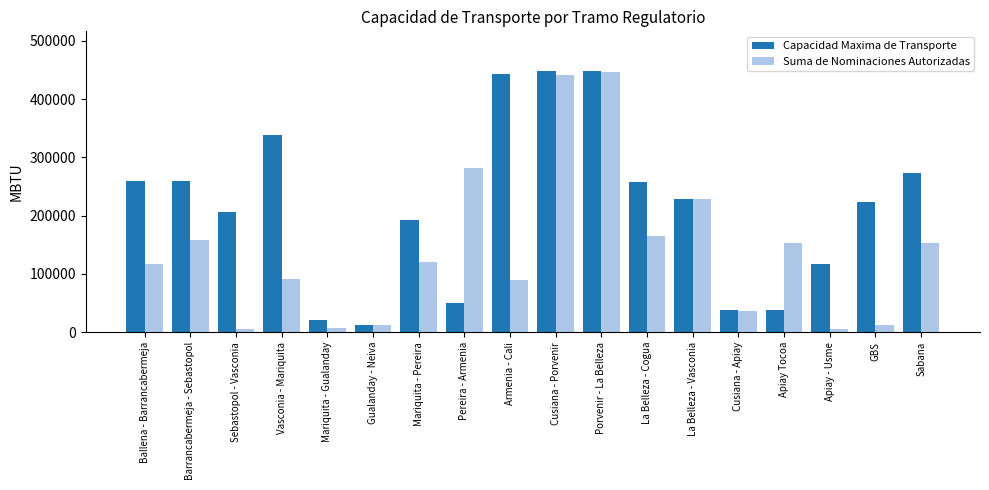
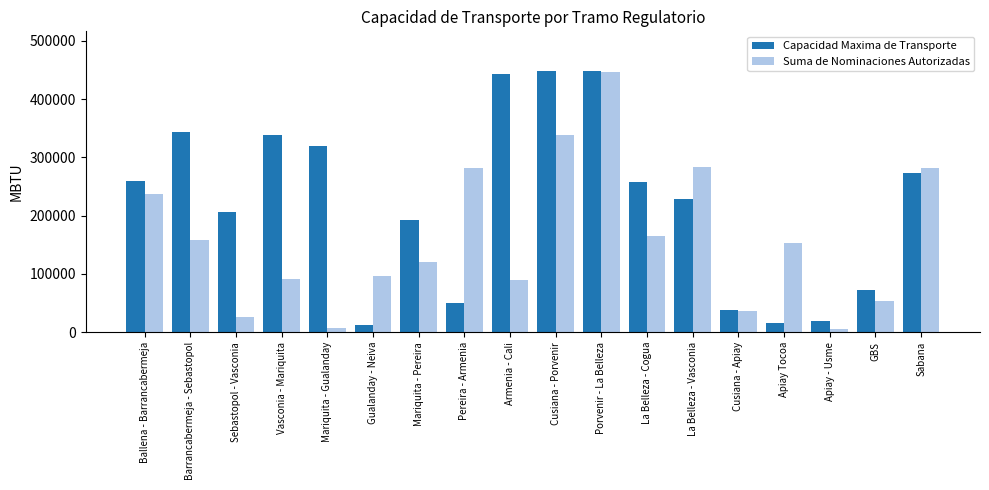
Suma de Nominaciones Autorizadas, Ballena - Barrancabermeja: 120000 -> 240000
Capacidad Maxima de Transporte, Barrancabermeja - Sebastopol: 260000 -> 340000
Suma de Nominaciones Autorizadas, Sebastopol - Vasconia: 10000 -> 30000
Capacidad Maxima de Transporte, Mariquita - Gualanday: 20000 -> 320000
Suma de Nominaciones Autorizadas, Gualanday - Neiva: 10000 -> 100000
Suma de Nominaciones Autorizadas, Cusiana - Porvenir: 440000 -> 340000
Suma de Nominaciones Autorizadas, La Belleza - Vasconia: 230000 -> 280000
Capacidad Maxima de Transporte, Apiay Tocoa: 40000 -> 20000
Capacidad Maxima de Transporte, Apiay - Usme: 120000 -> 20000
Capacidad Maxima de Transporte, GBS: 220000 -> 70000
Suma de Nominaciones Autorizadas, GBS: 10000 -> 50000
Suma de Nominaciones Autorizadas, Sabana: 150000 -> 280000
